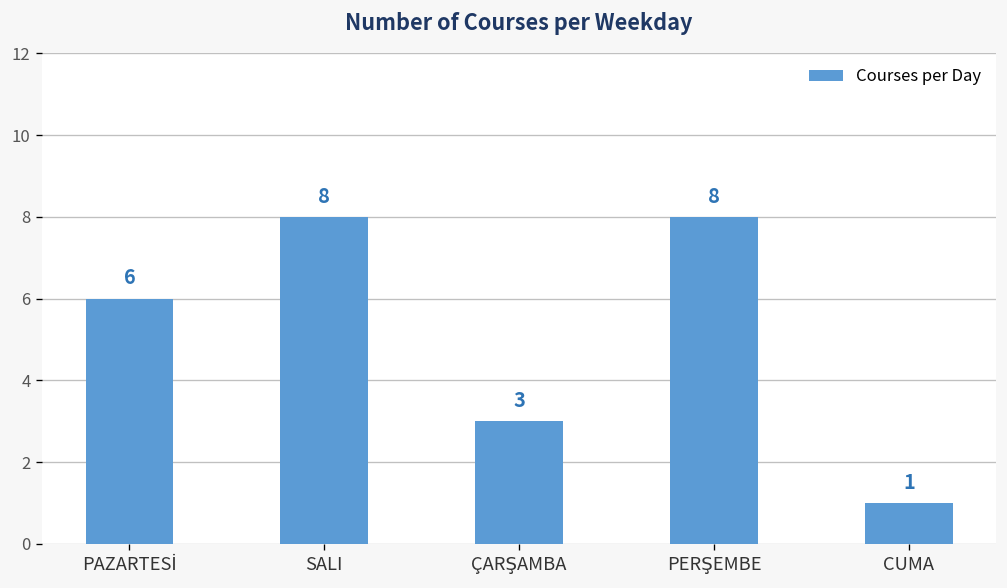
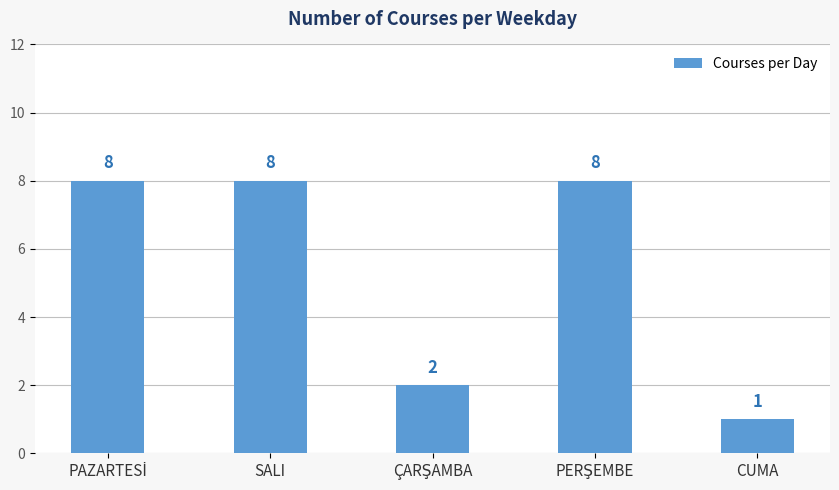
PAZARTESİ: 6 -> 8
ÇARŞAMBA: 3 -> 2
